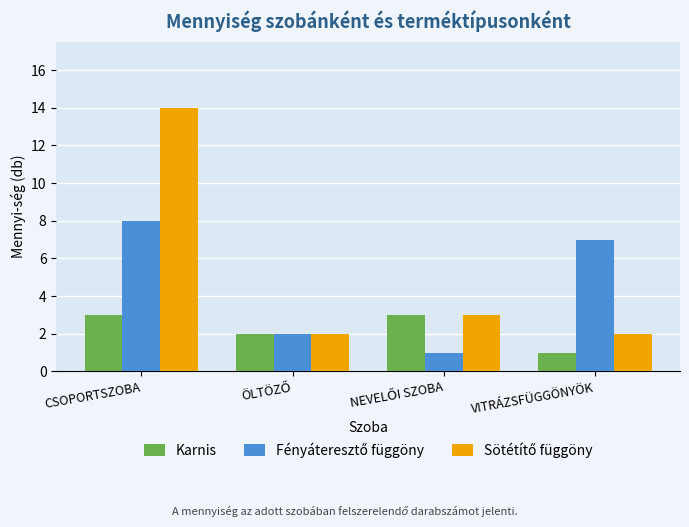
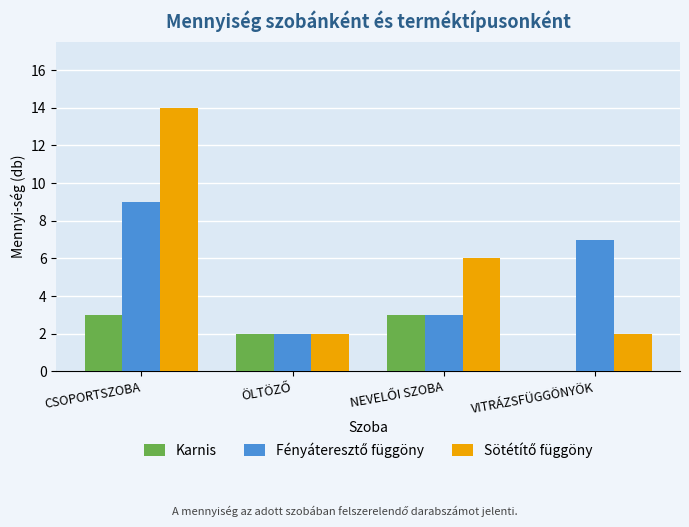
Fényáteresztő függöny, CSOPORTSZOBA: 8 -> 9
Fényáteresztő függöny, NEVELŐI SZOBA: 1 -> 3
Sötétítő függöny, NEVELŐI SZOBA: 3 -> 6
Karnis, VITRÁZSFÜGGÖNYÖK: 1 -> 0
